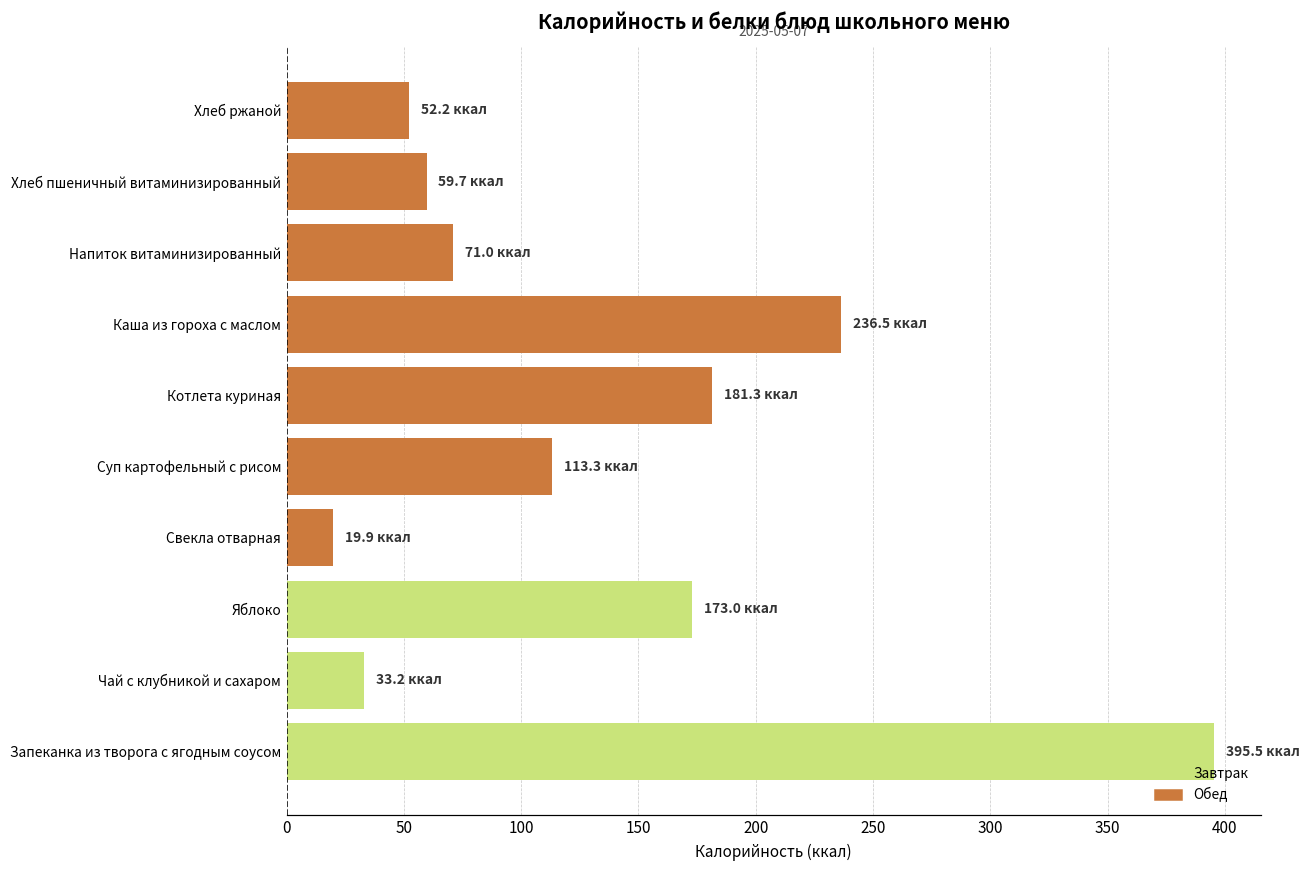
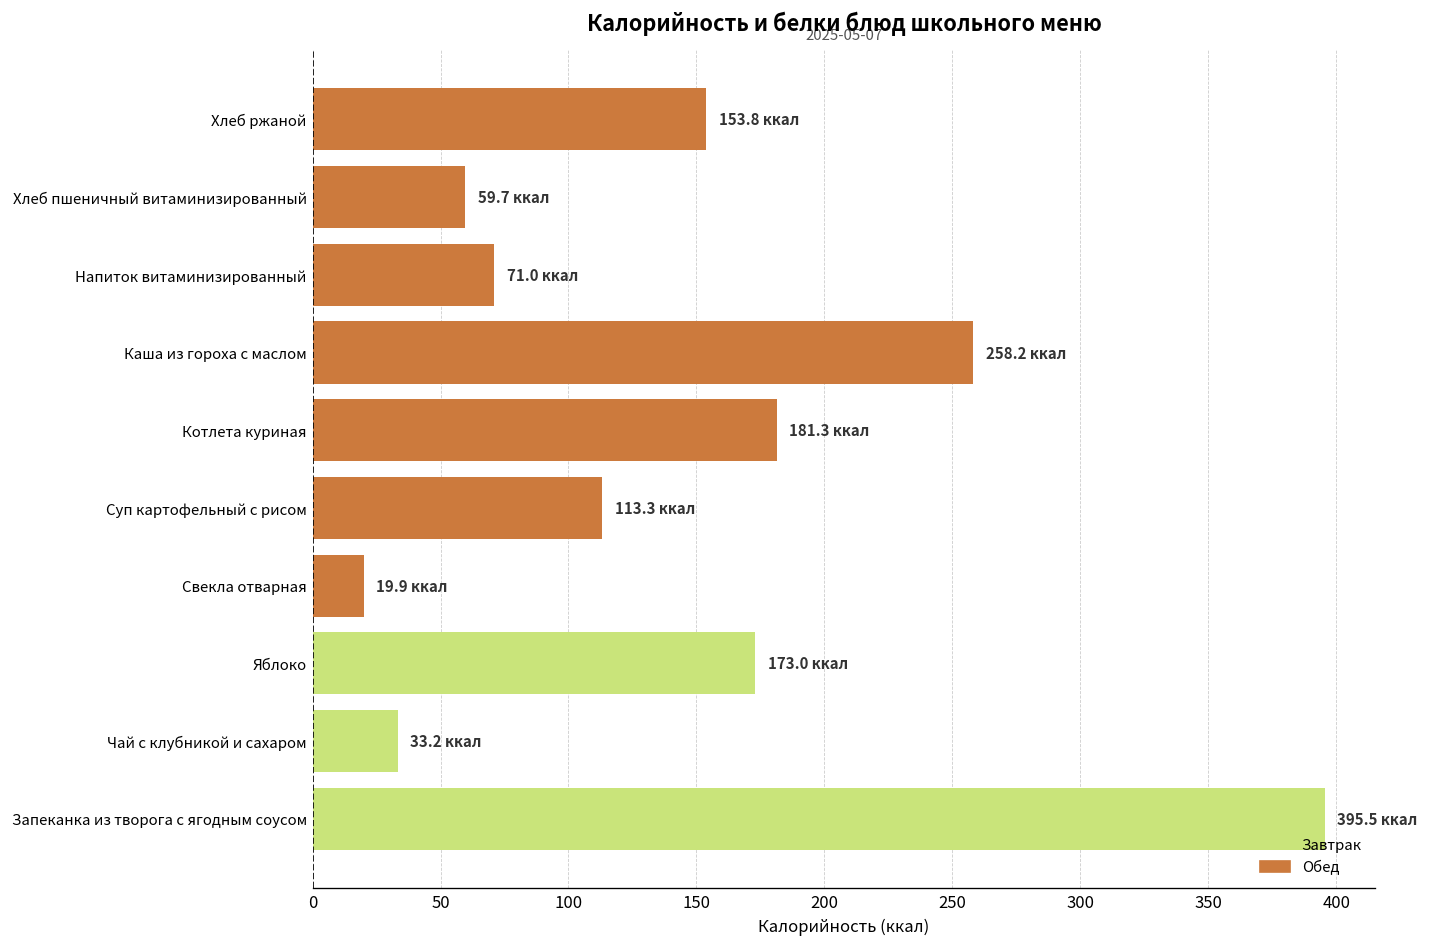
Хлеб ржаной: 52.2 -> 153.8
Каша из гороха с маслом: 236.5 -> 258.2
